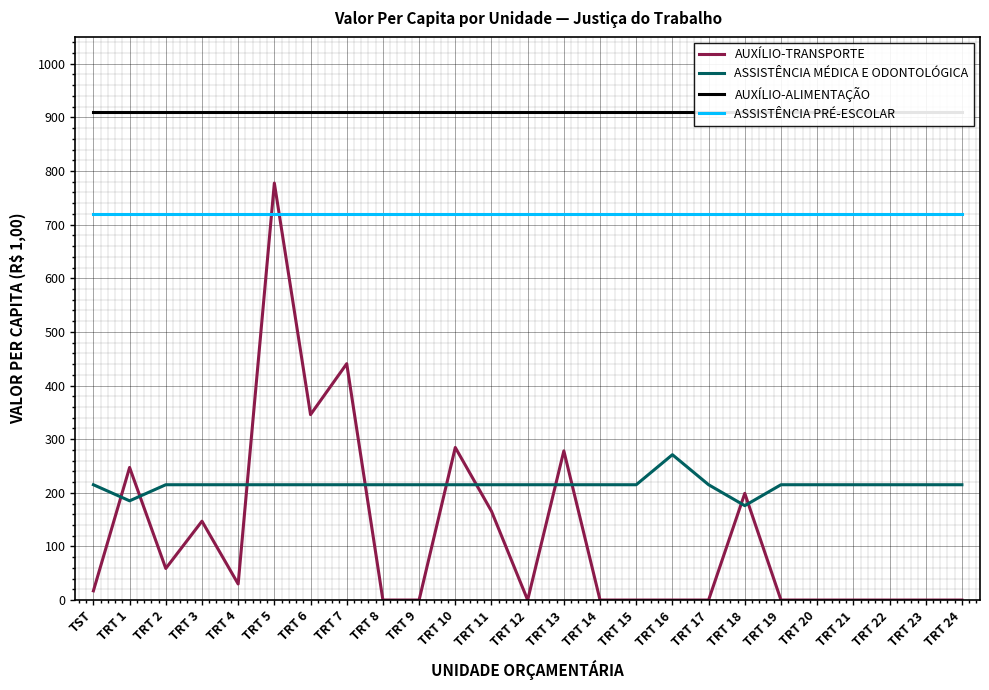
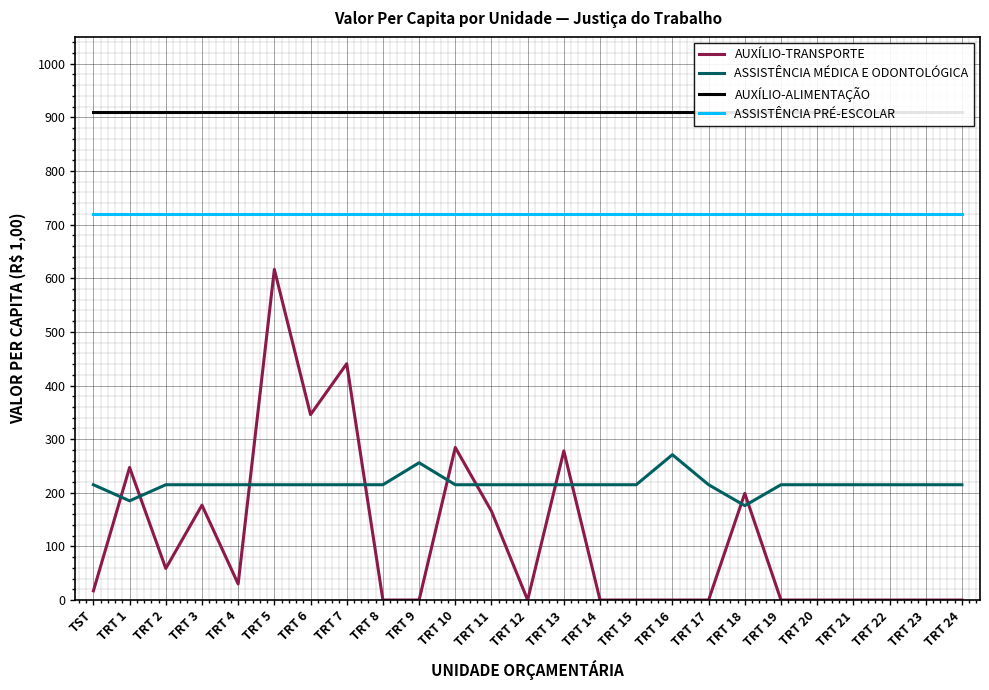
AUXÍLIO-TRANSPORTE, TRT 3: 150 -> 180
AUXÍLIO-TRANSPORTE, TRT 5: 780 -> 620
ASSISTÊNCIA MÉDICA E ODONTOLÓGICA, TRT 9: 220 -> 260
